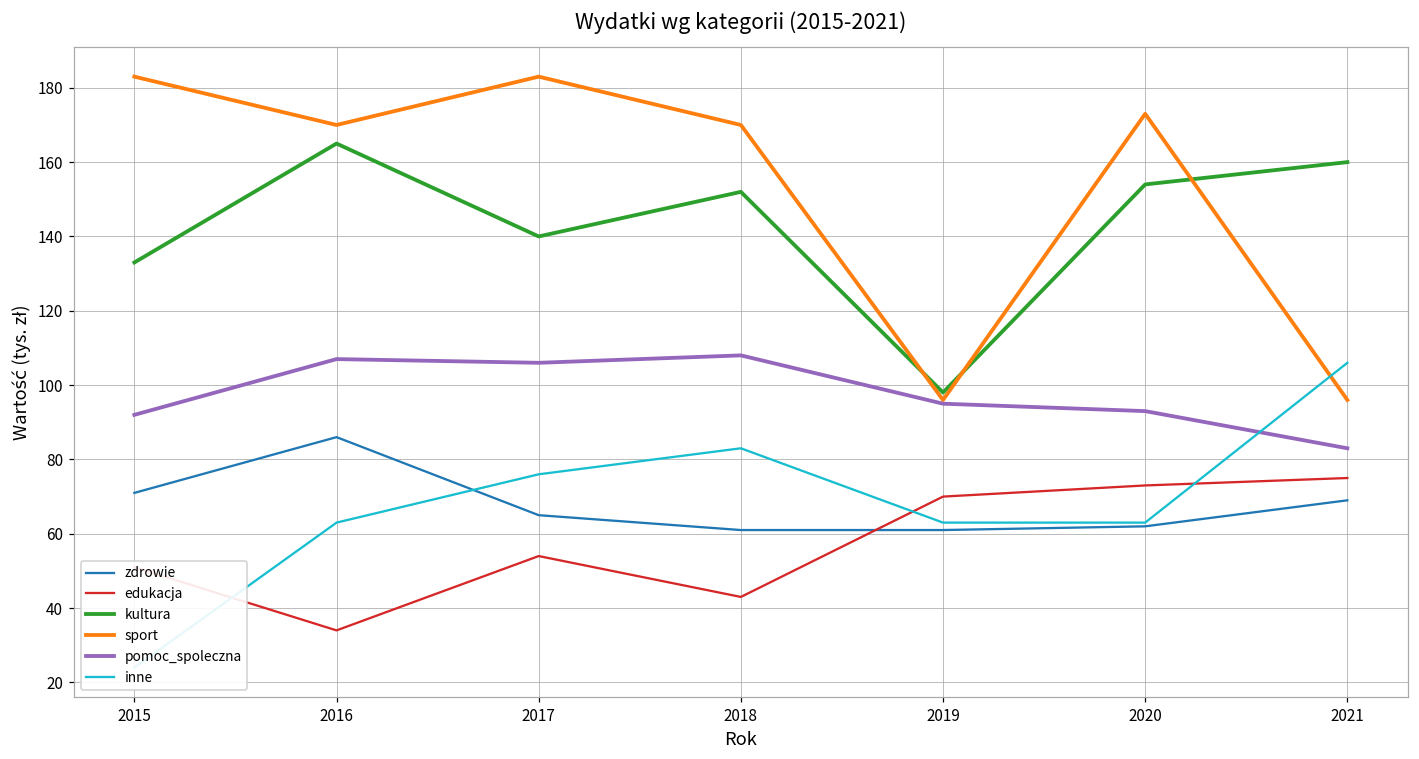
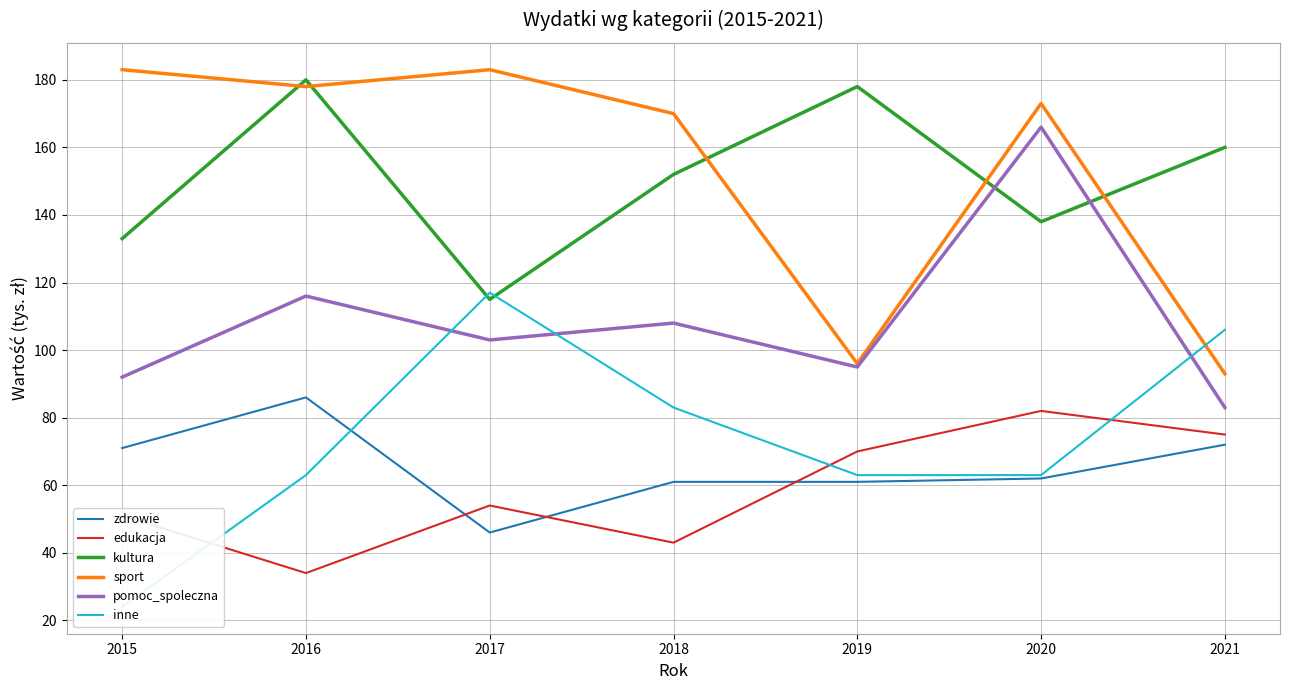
kultura, 2016: 165 -> 180
sport, 2016: 170 -> 178
pomoc_spoleczna, 2016: 107 -> 116
zdrowie, 2017: 65 -> 46
kultura, 2017: 140 -> 115
pomoc_spoleczna, 2017: 106 -> 103
inne, 2017: 76 -> 117
kultura, 2019: 98 -> 178
edukacja, 2020: 73 -> 82
kultura, 2020: 154 -> 138
pomoc_spoleczna, 2020: 93 -> 166
zdrowie, 2021: 69 -> 72
sport, 2021: 96 -> 93
